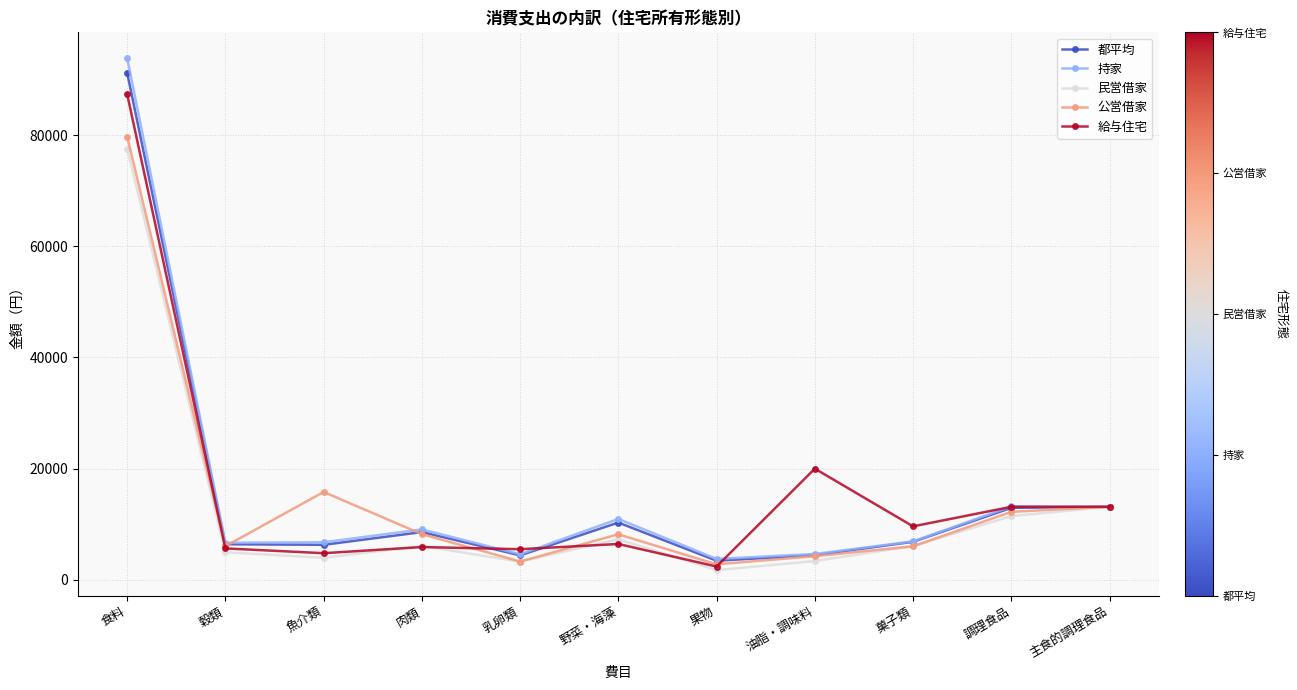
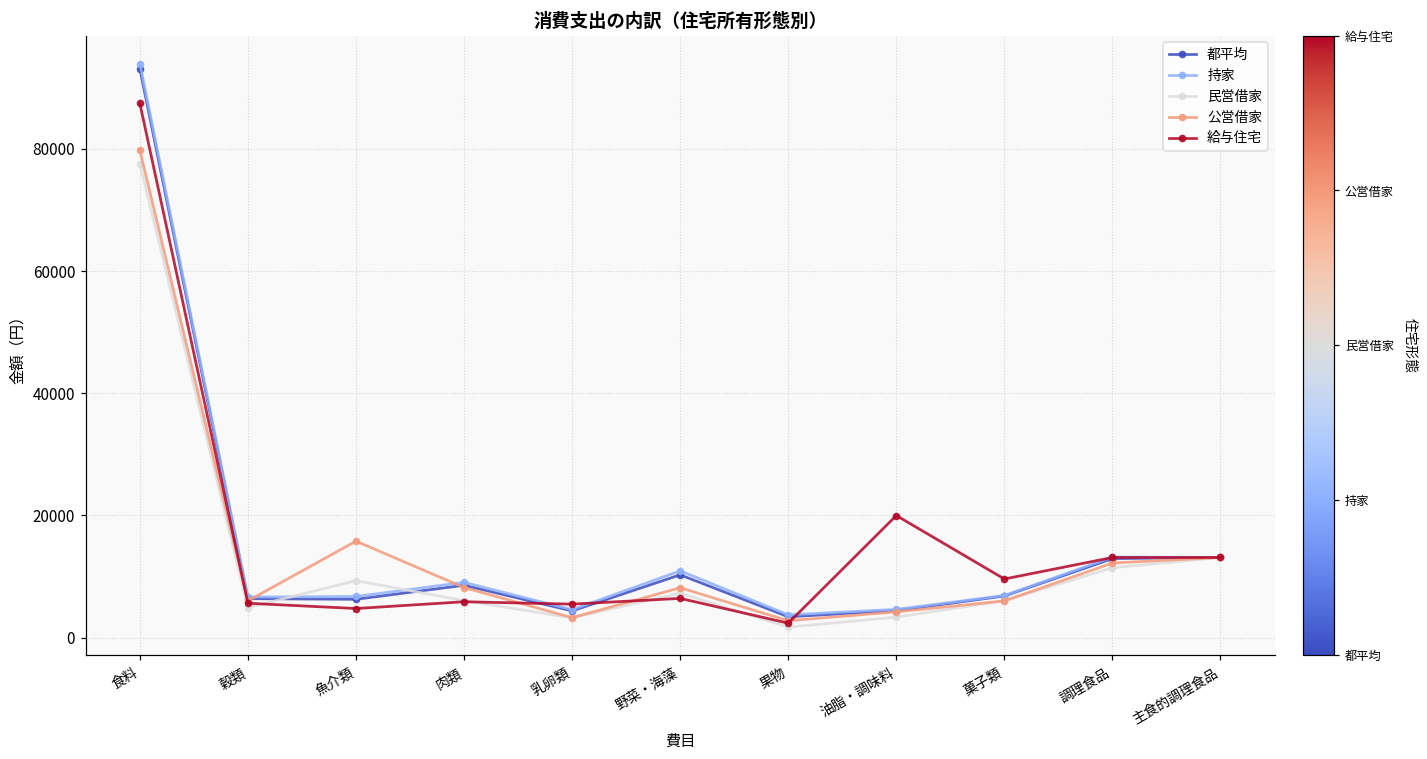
都平均, 食料: 91000 -> 93000
民営借家, 魚介類: 4000 -> 9000
